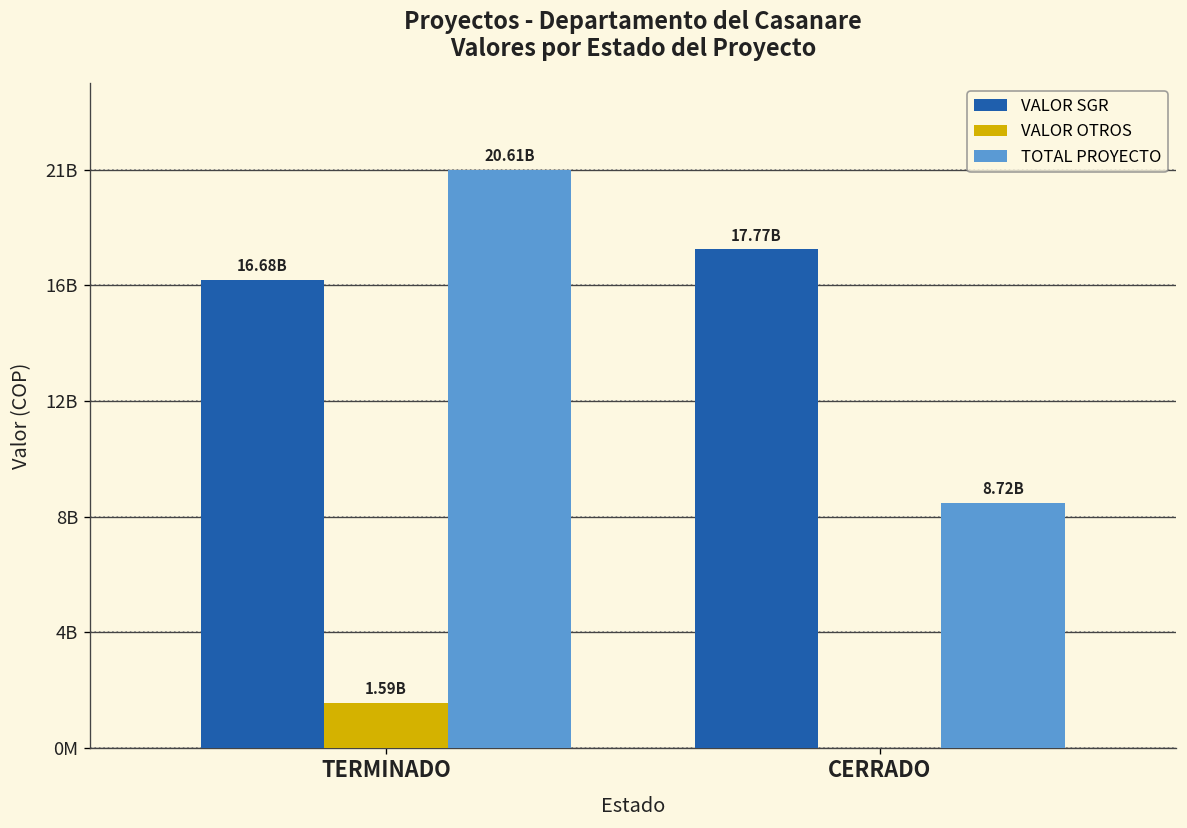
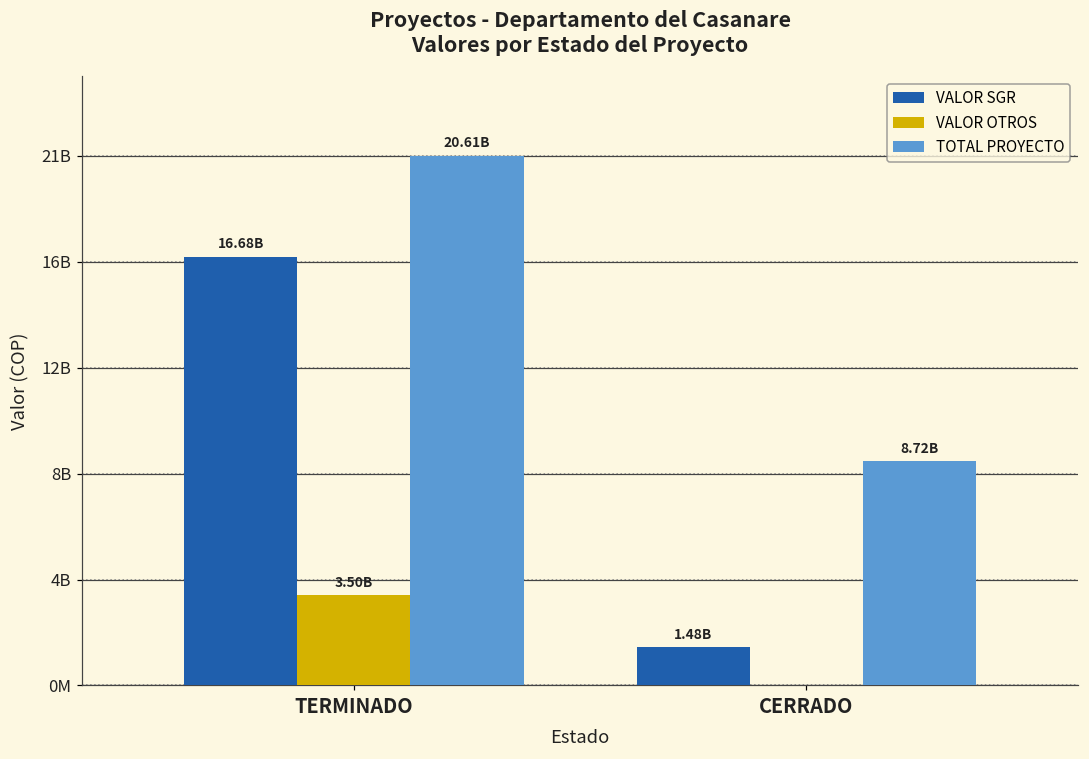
VALOR OTROS, TERMINADO: 1.59B -> 3.50B
VALOR SGR, CERRADO: 17.77B -> 1.48B
